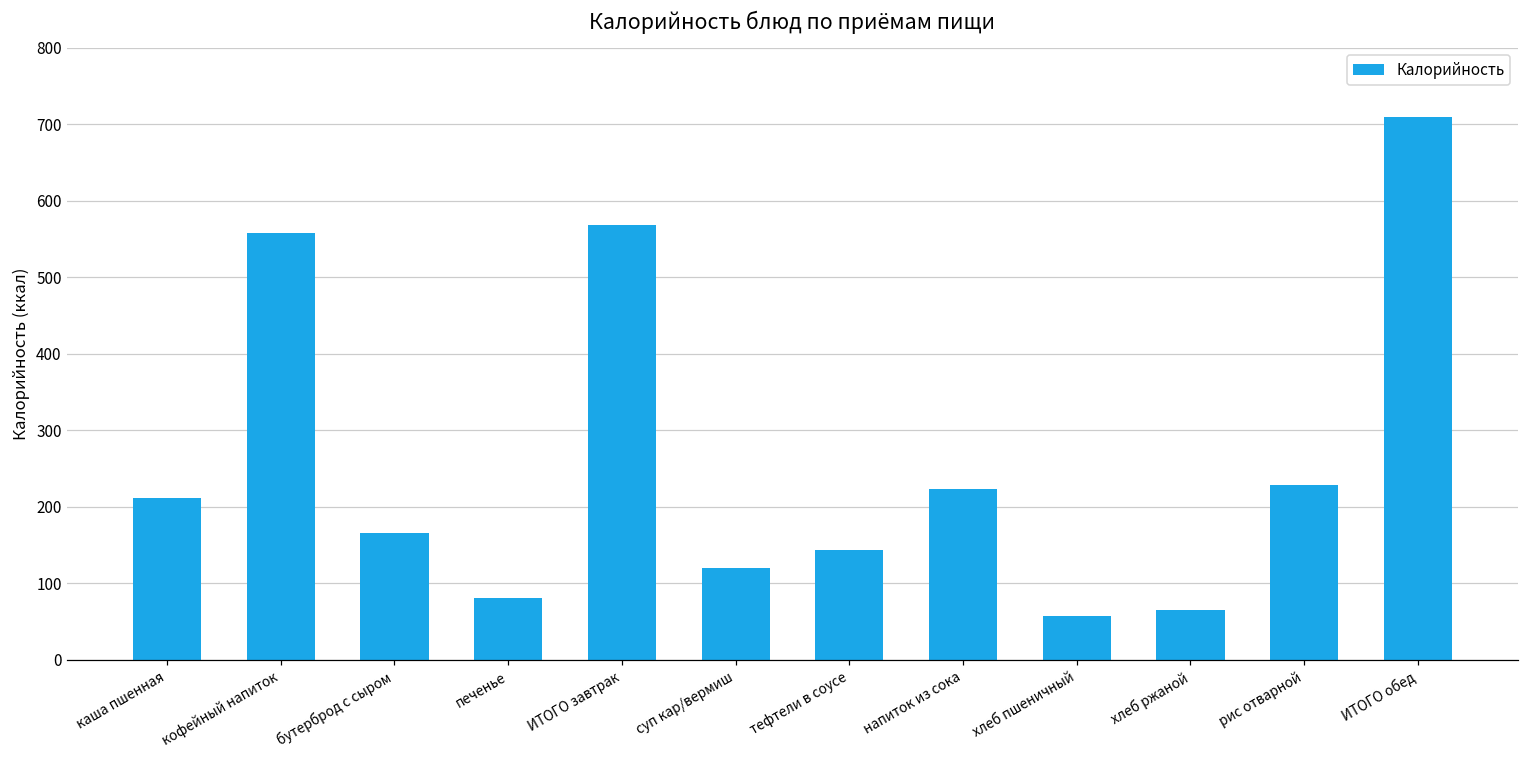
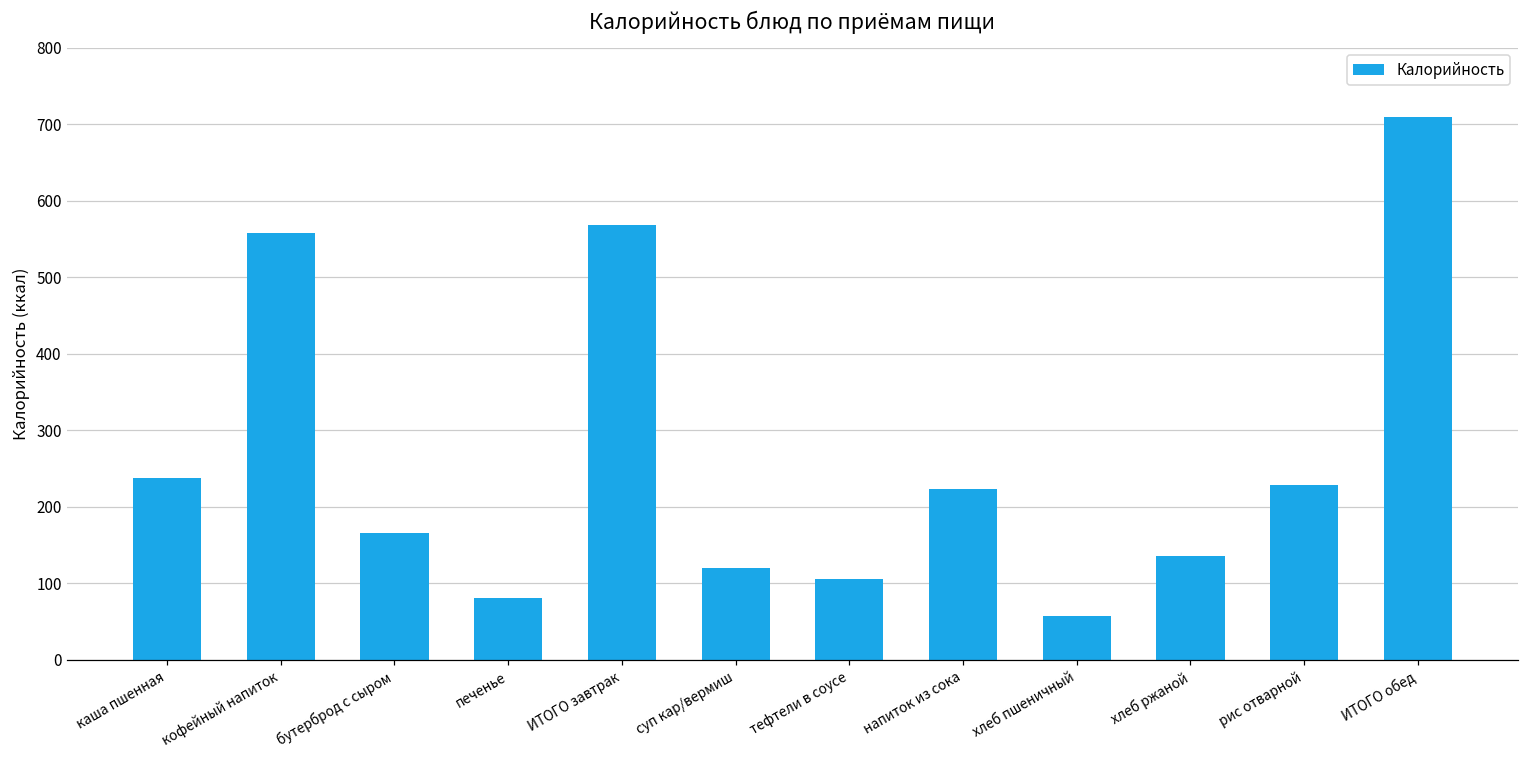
каша пшенная: 210 -> 240
тефтели в соусе: 140 -> 110
хлеб ржаной: 60 -> 140
